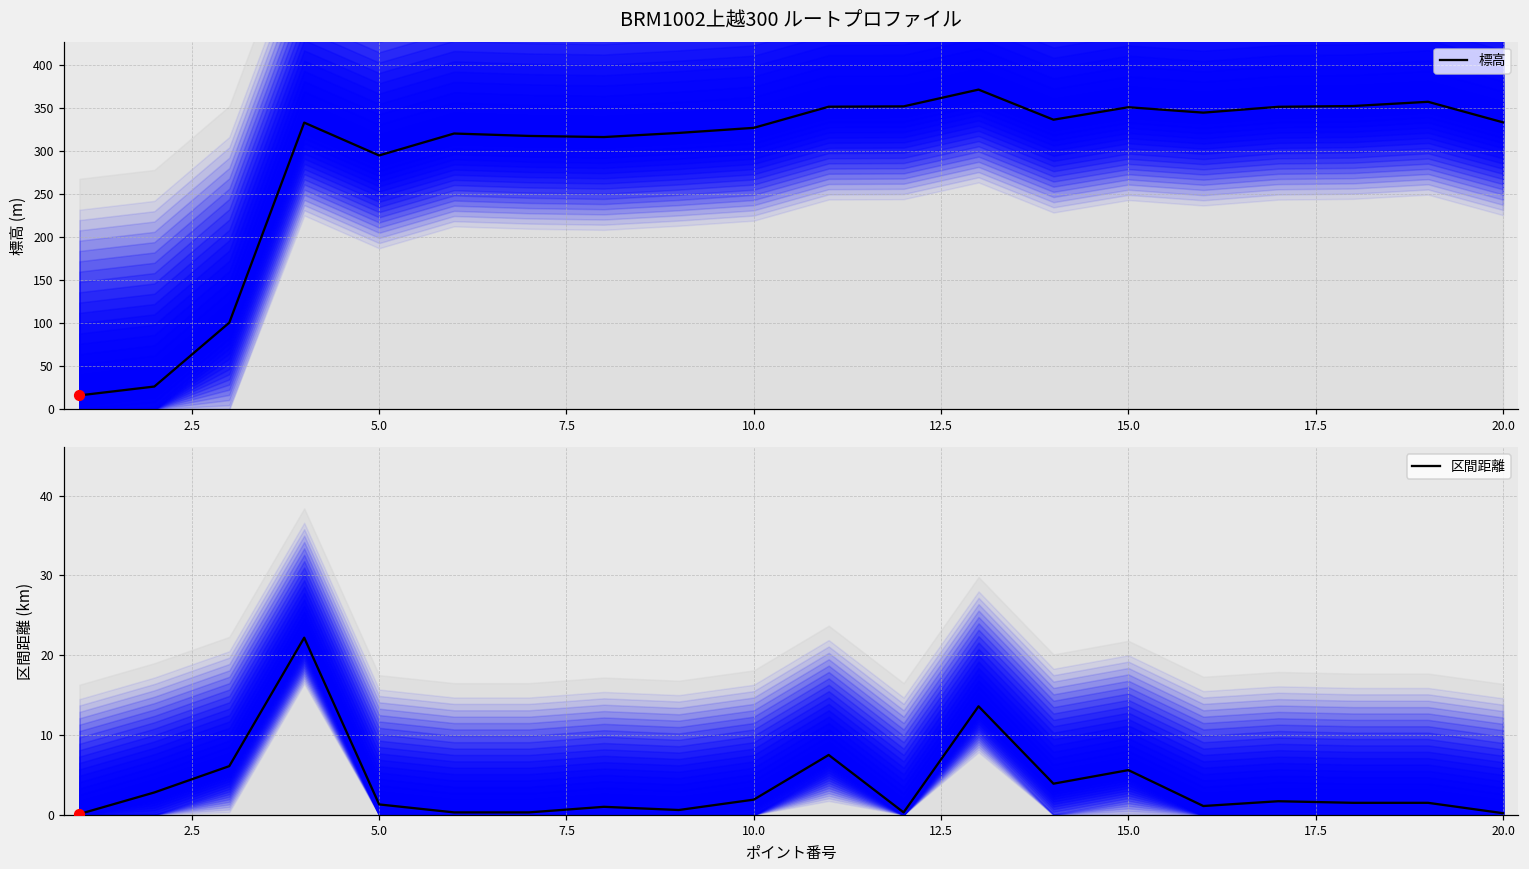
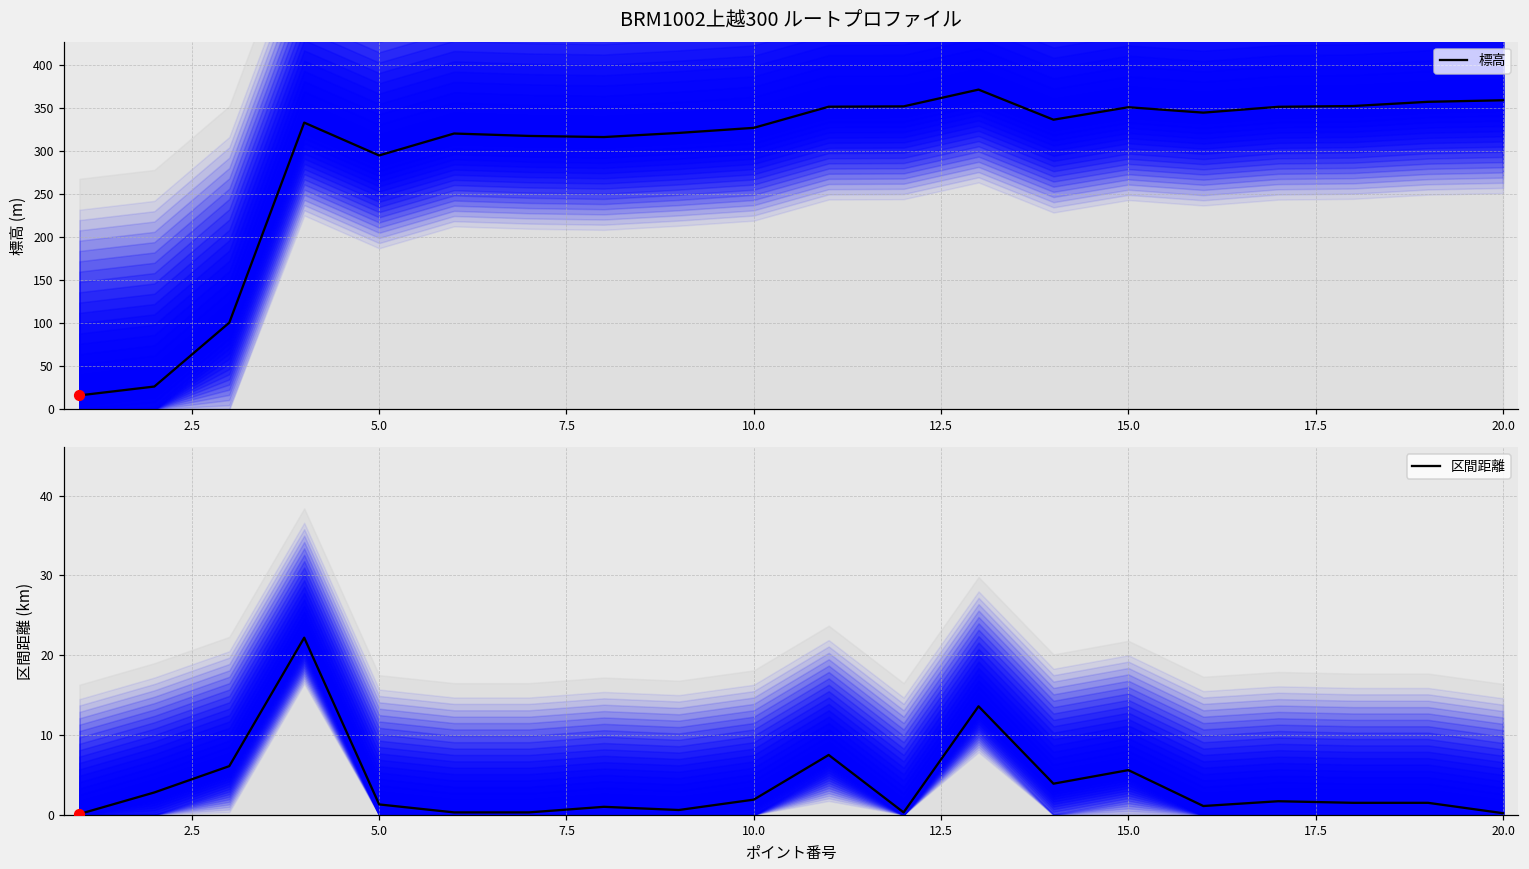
BRM1002上越300 ルートプロファイル, 標高, 20.0: 330 -> 360
